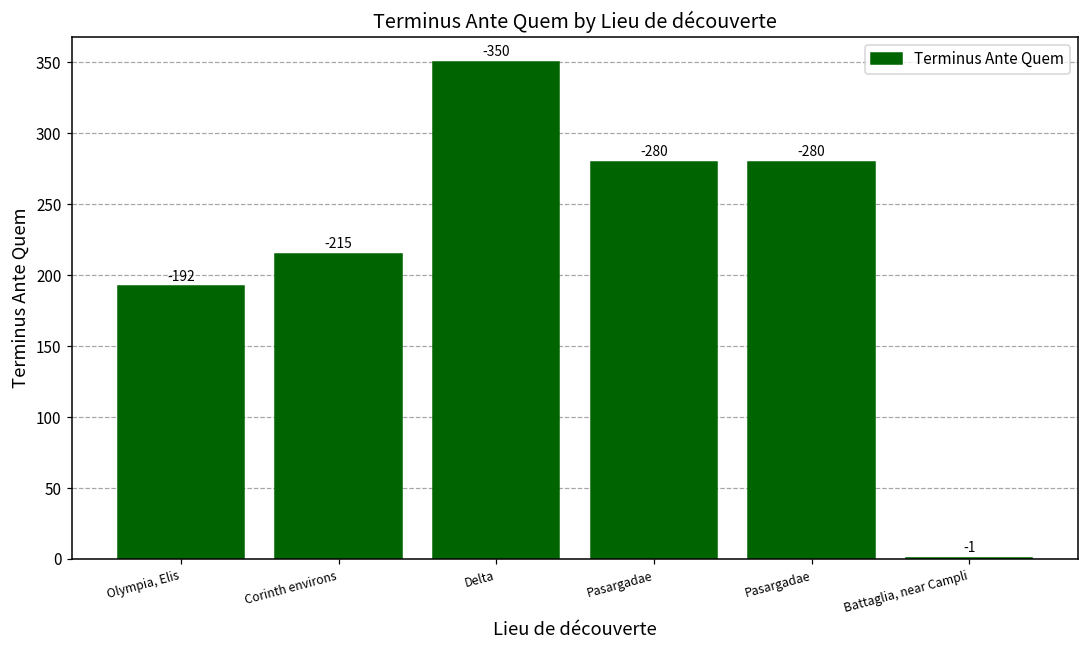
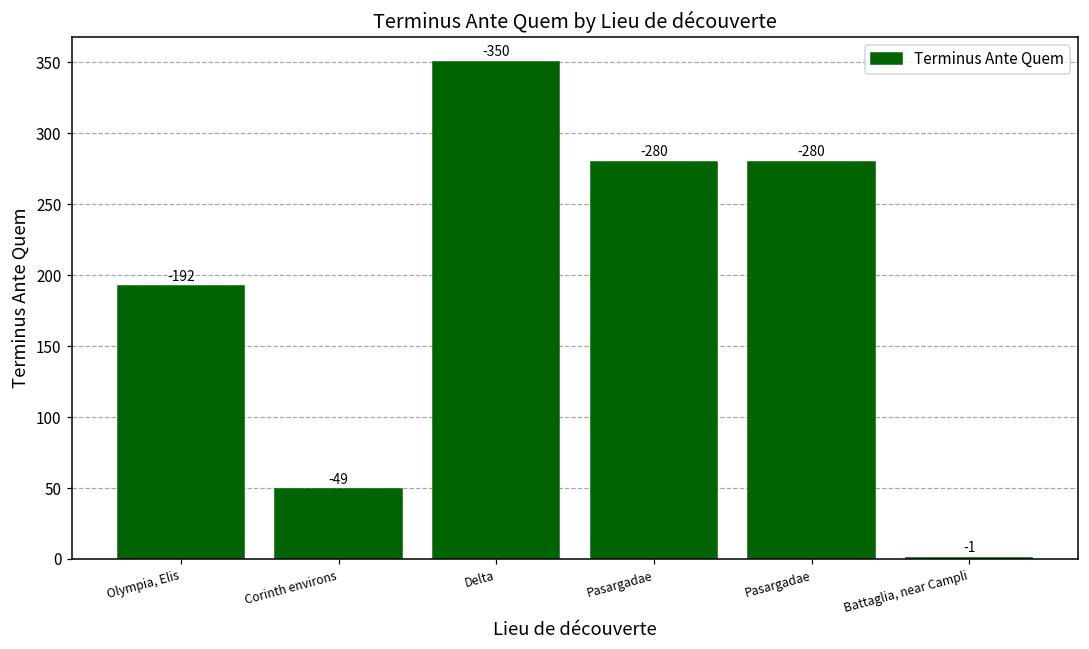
Corinth environs: -215 -> -49
